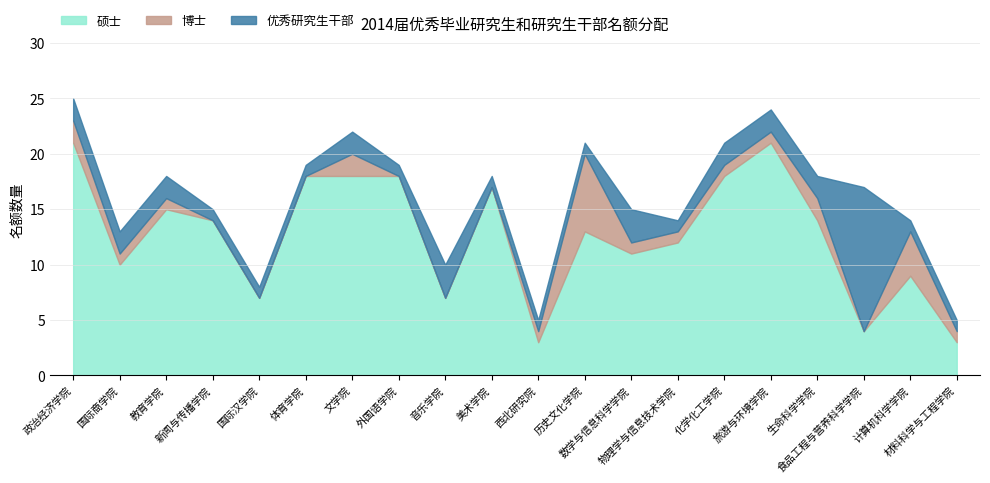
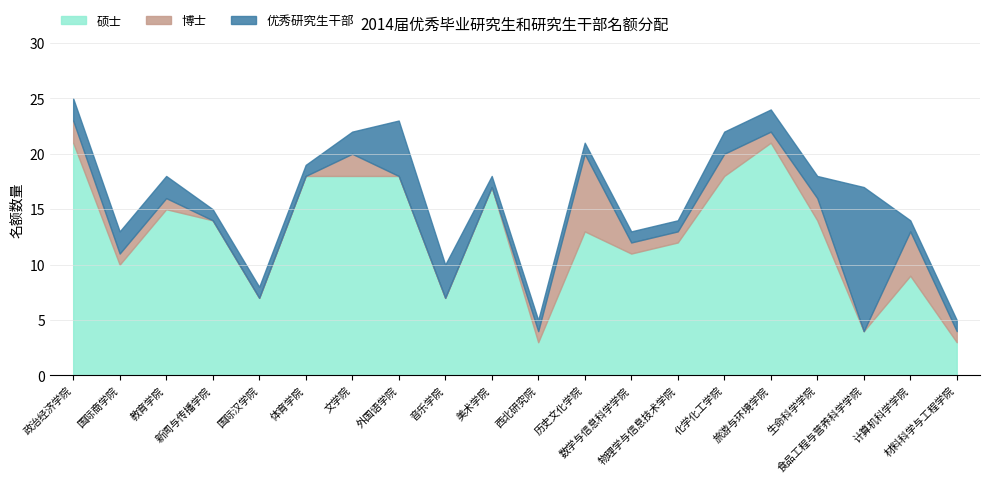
优秀研究生干部, 外国语学院: 1 -> 5
优秀研究生干部, 数学与信息科学学院: 3 -> 1
博士, 化学化工学院: 1 -> 2
